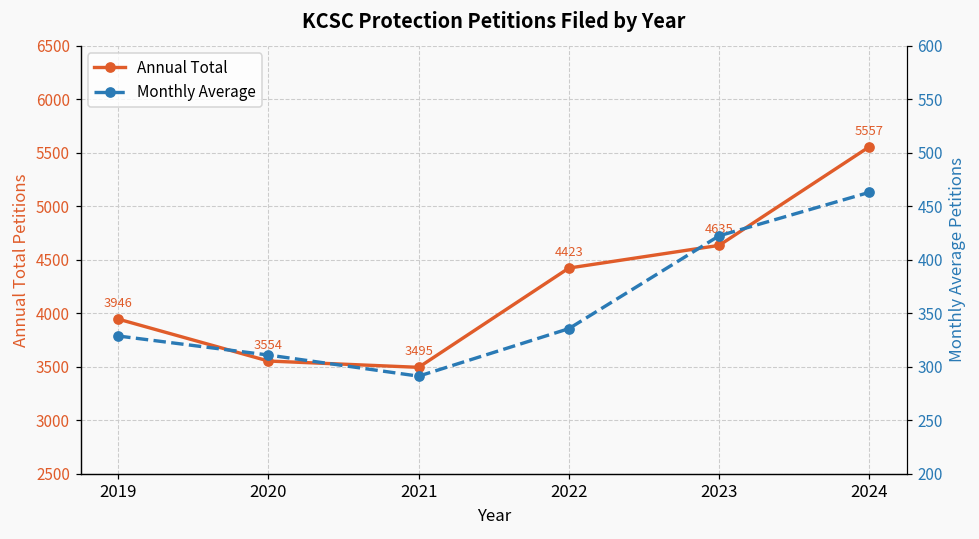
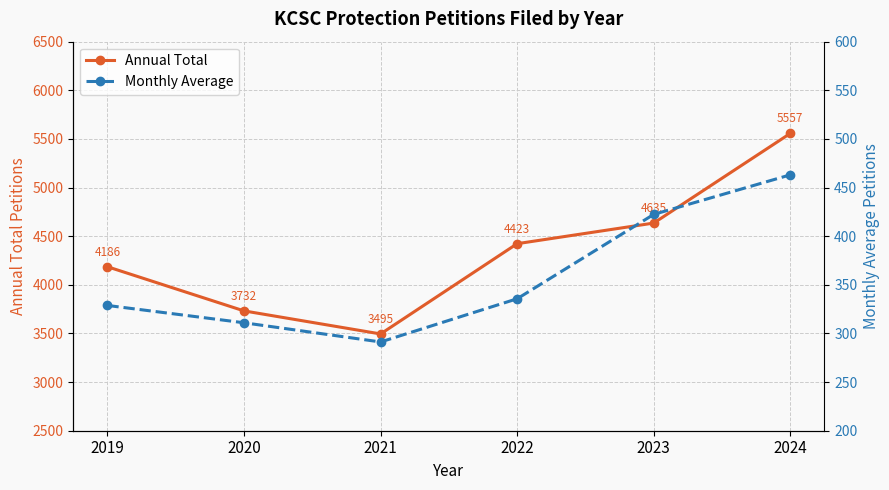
Annual Total, 2019: 3946 -> 4186
Annual Total, 2020: 3554 -> 3732
